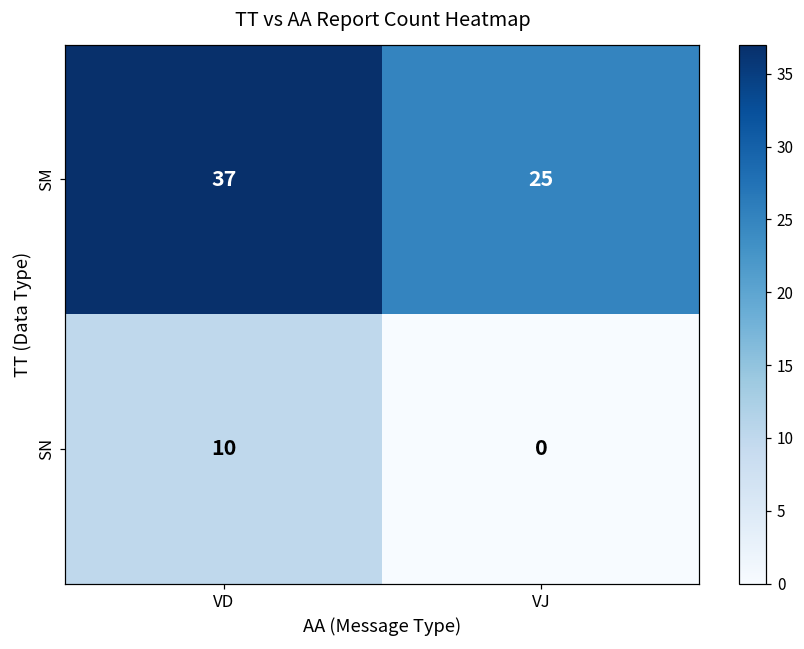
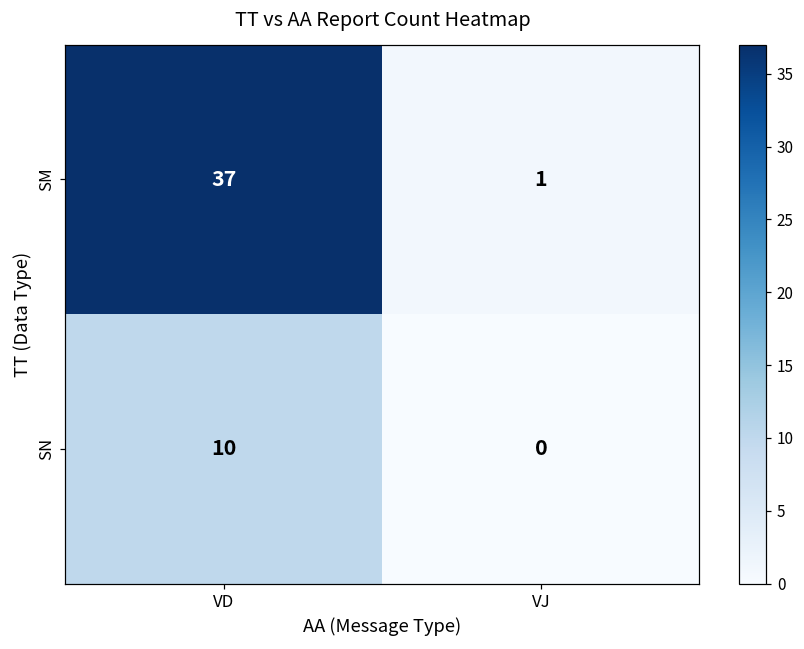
SM, VJ: 25 -> 1
